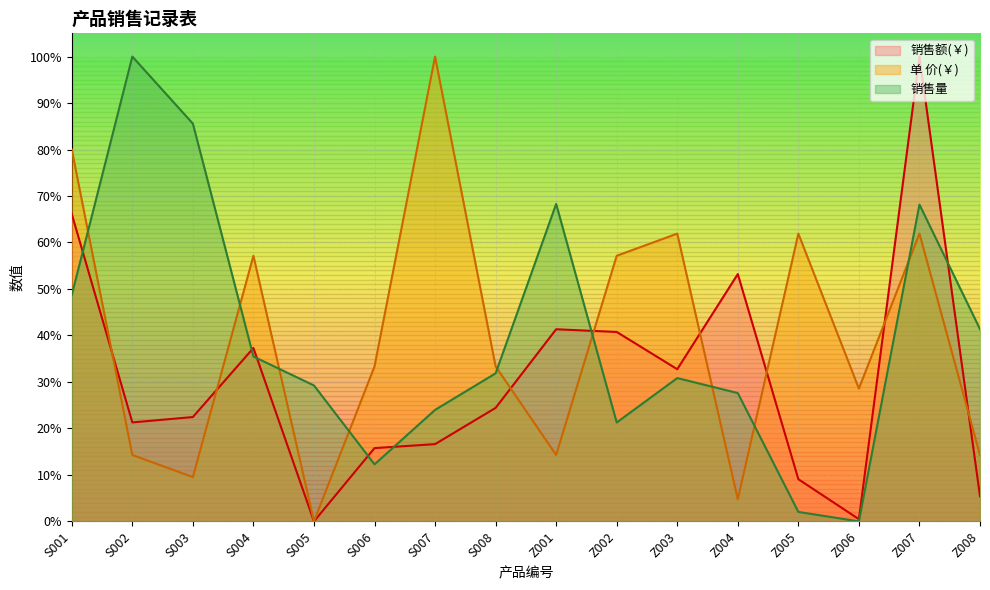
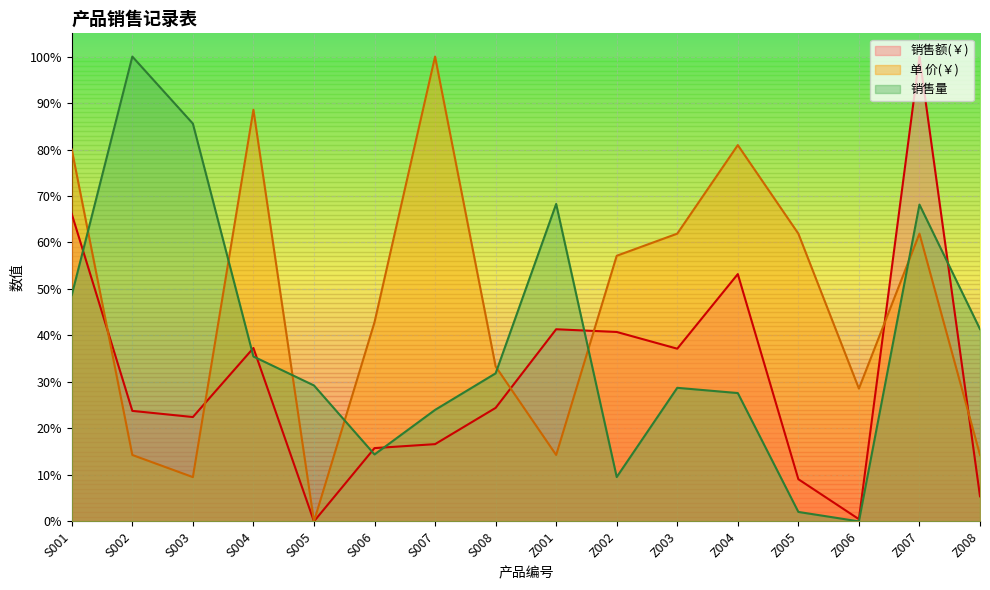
销售额(￥), S002: 21% -> 24%
单 价(￥), S004: 57% -> 89%
单 价(￥), S006: 33% -> 43%
销售量, S006: 12% -> 14%
销售量, Z002: 21% -> 10%
销售额(￥), Z003: 33% -> 37%
销售量, Z003: 31% -> 29%
单 价(￥), Z004: 5% -> 81%
